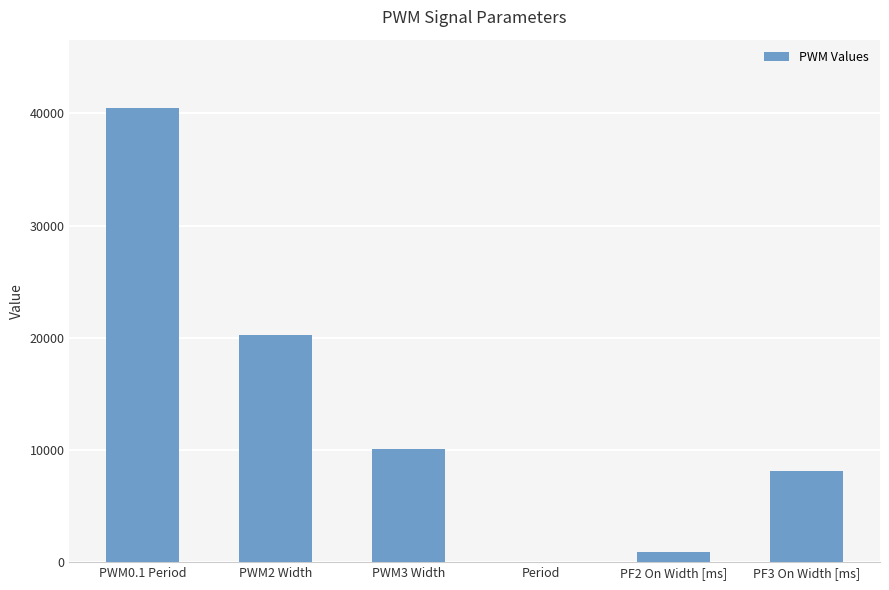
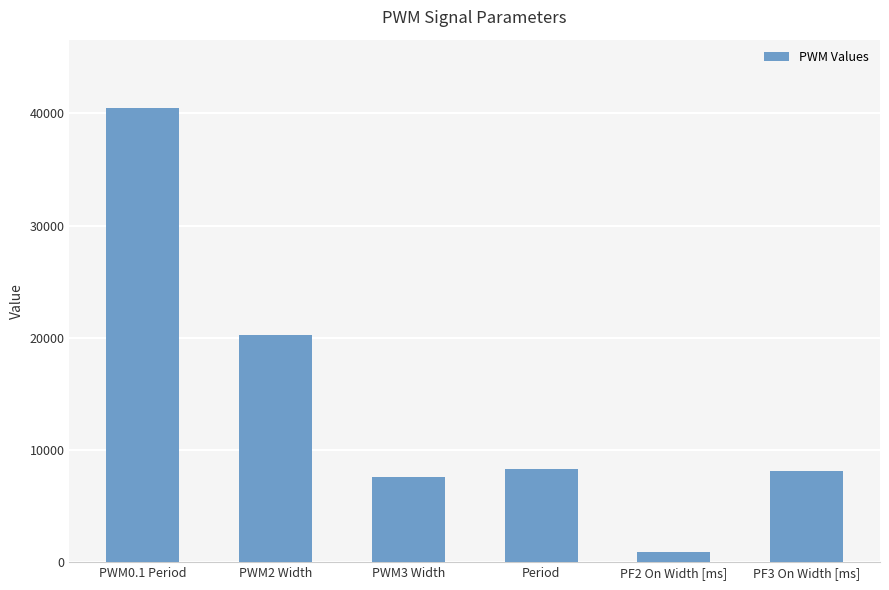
PWM3 Width: 10100 -> 7600
Period: 0 -> 8300
